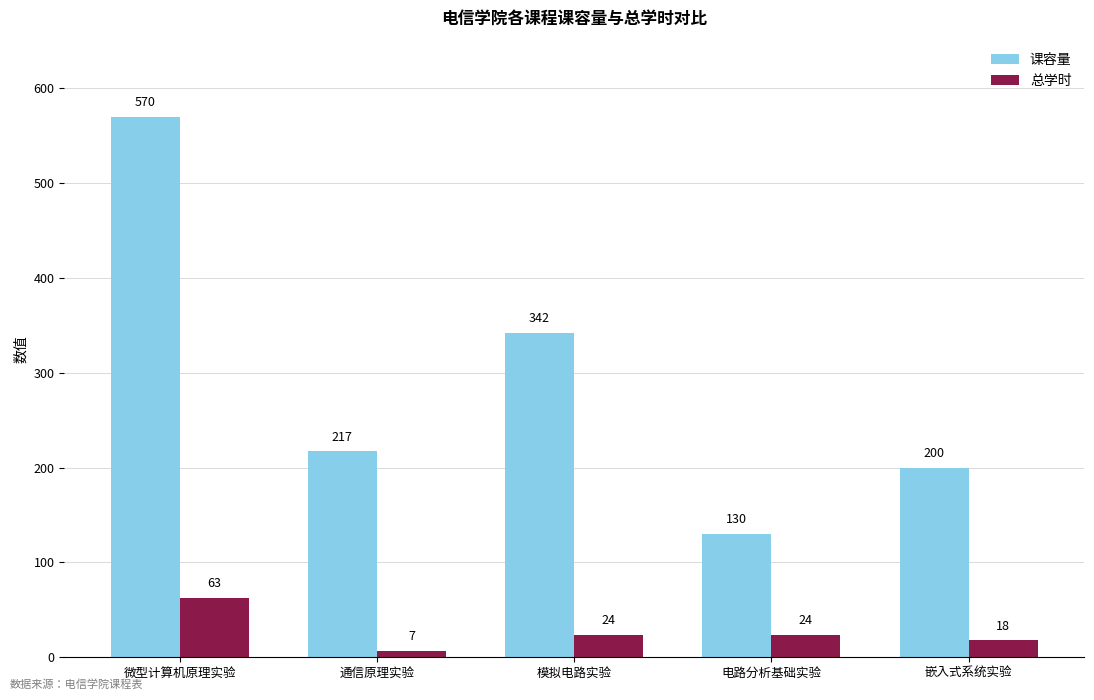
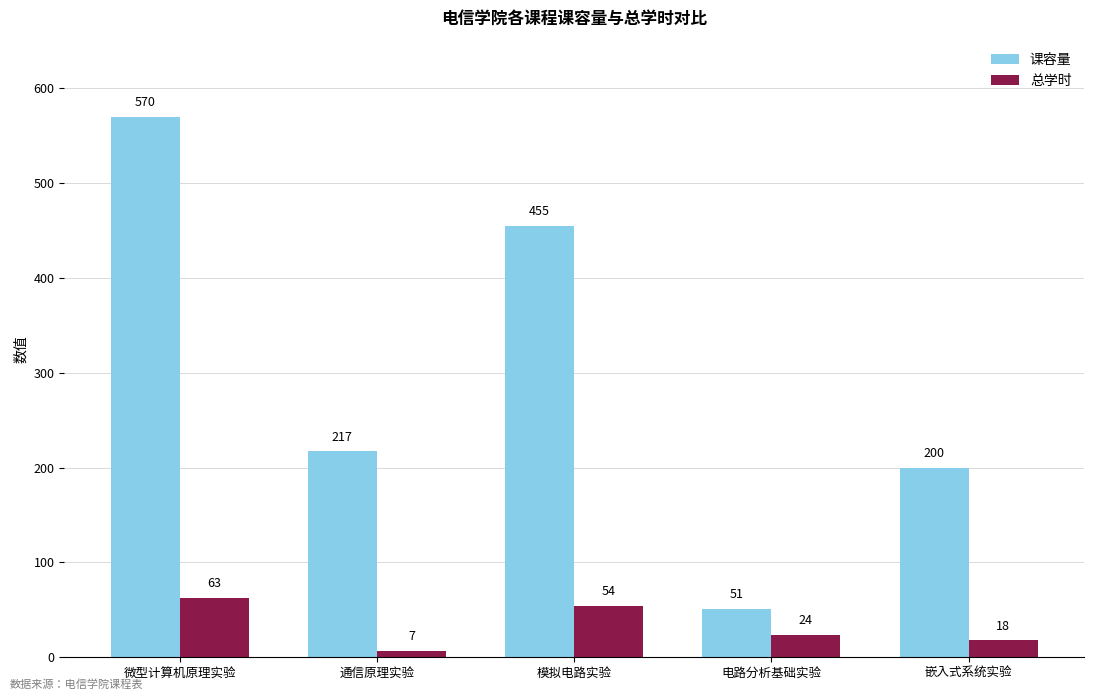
课容量, 模拟电路实验: 342 -> 455
总学时, 模拟电路实验: 24 -> 54
课容量, 电路分析基础实验: 130 -> 51
